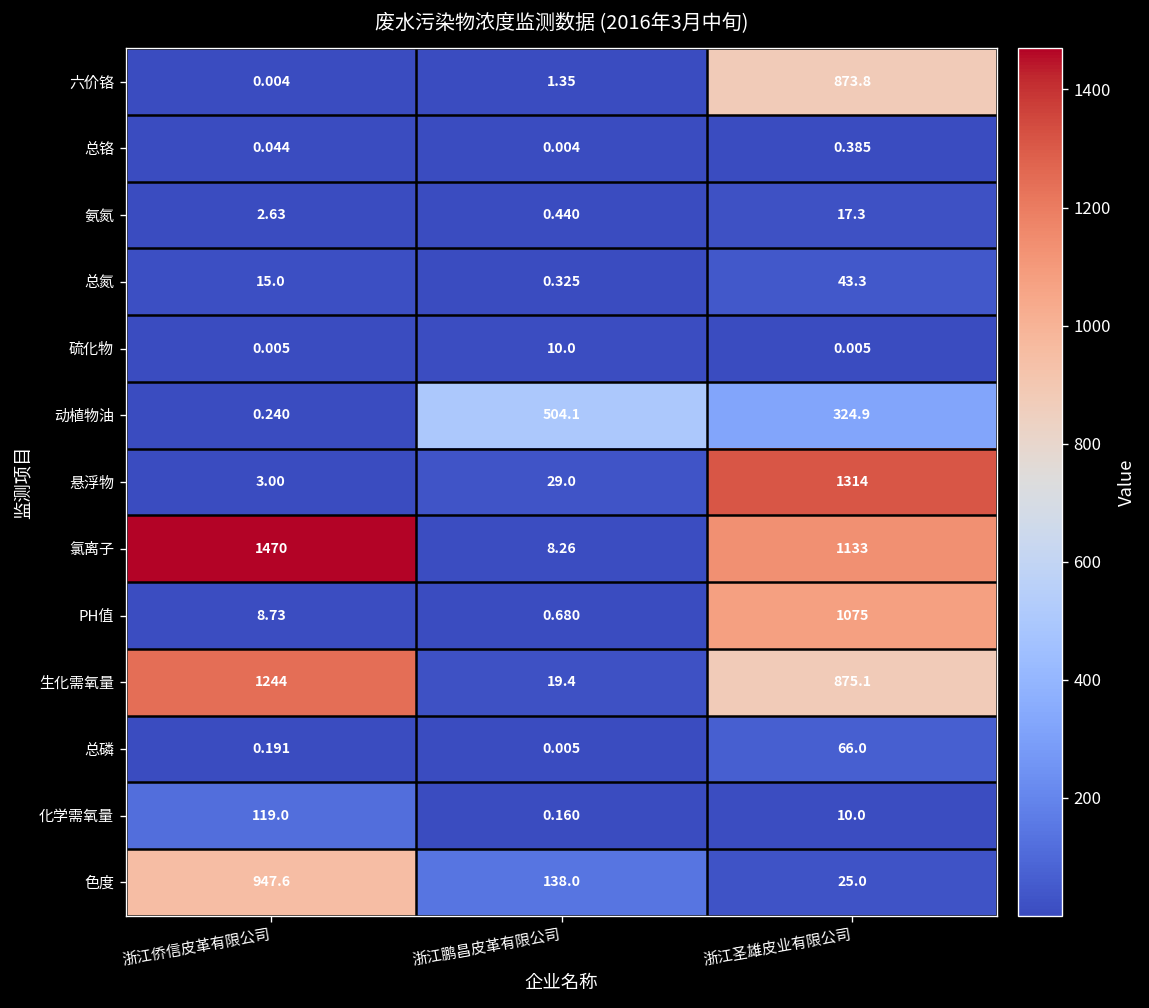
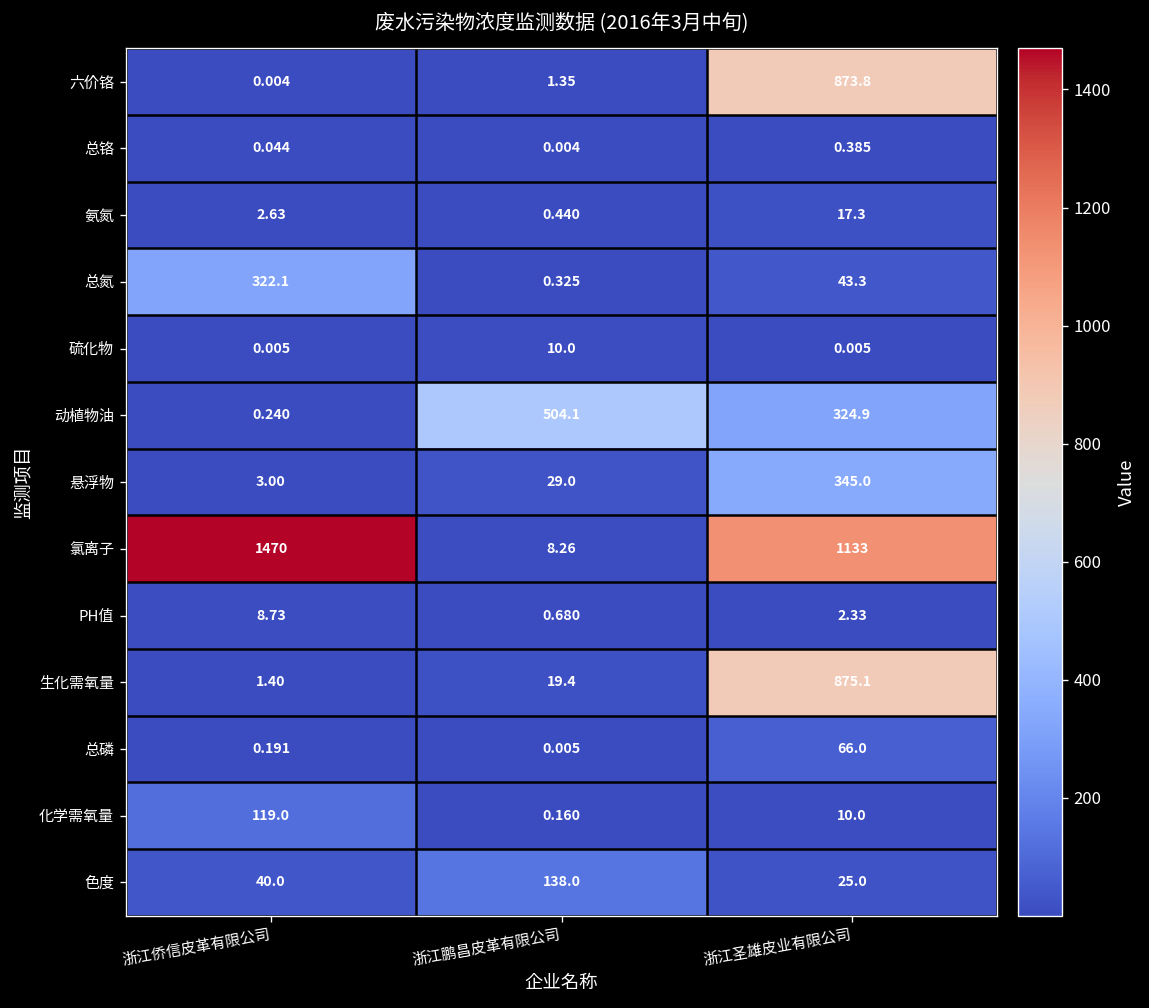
总氮, 浙江侨信皮革有限公司: 15.0 -> 322.1
悬浮物, 浙江圣雄皮业有限公司: 1314 -> 345.0
PH值, 浙江圣雄皮业有限公司: 1075 -> 2.33
生化需氧量, 浙江侨信皮革有限公司: 1244 -> 1.40
色度, 浙江侨信皮革有限公司: 947.6 -> 40.0
